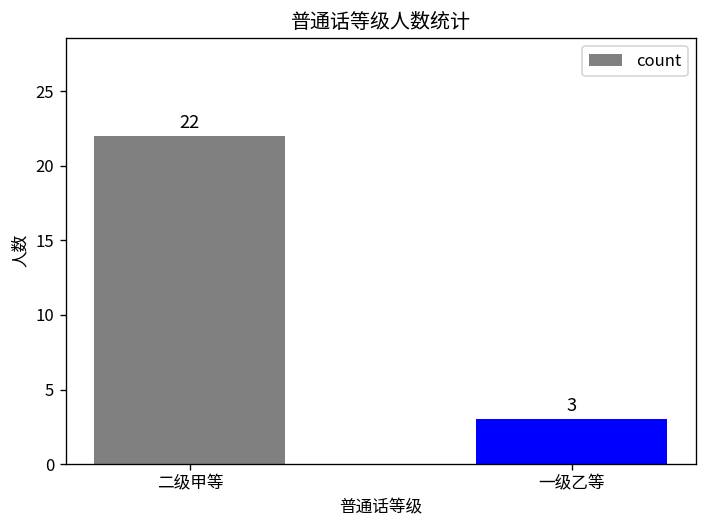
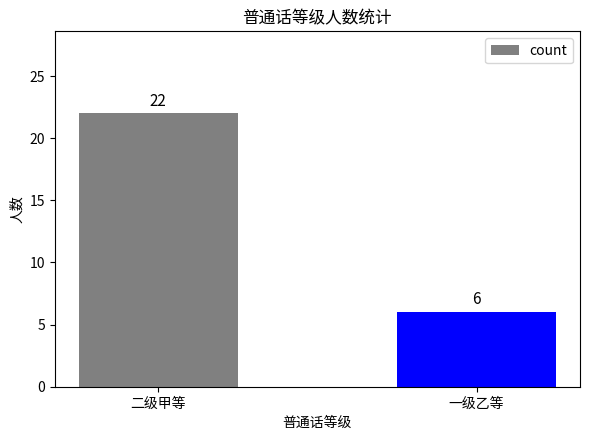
一级乙等: 3 -> 6
